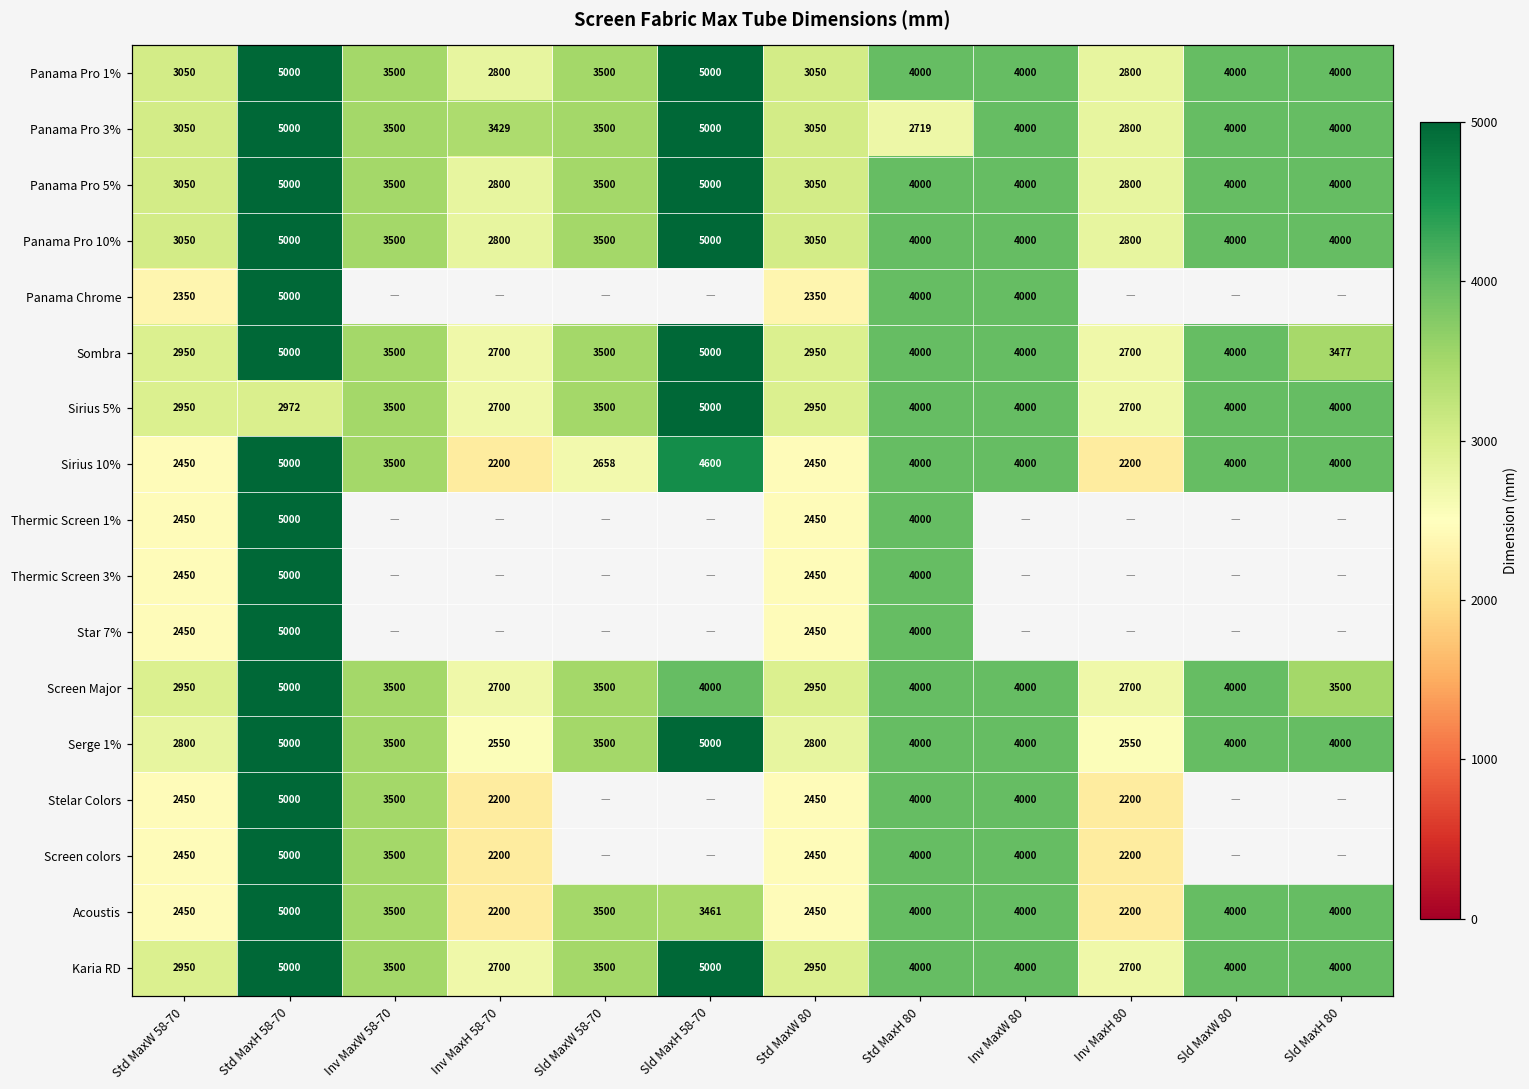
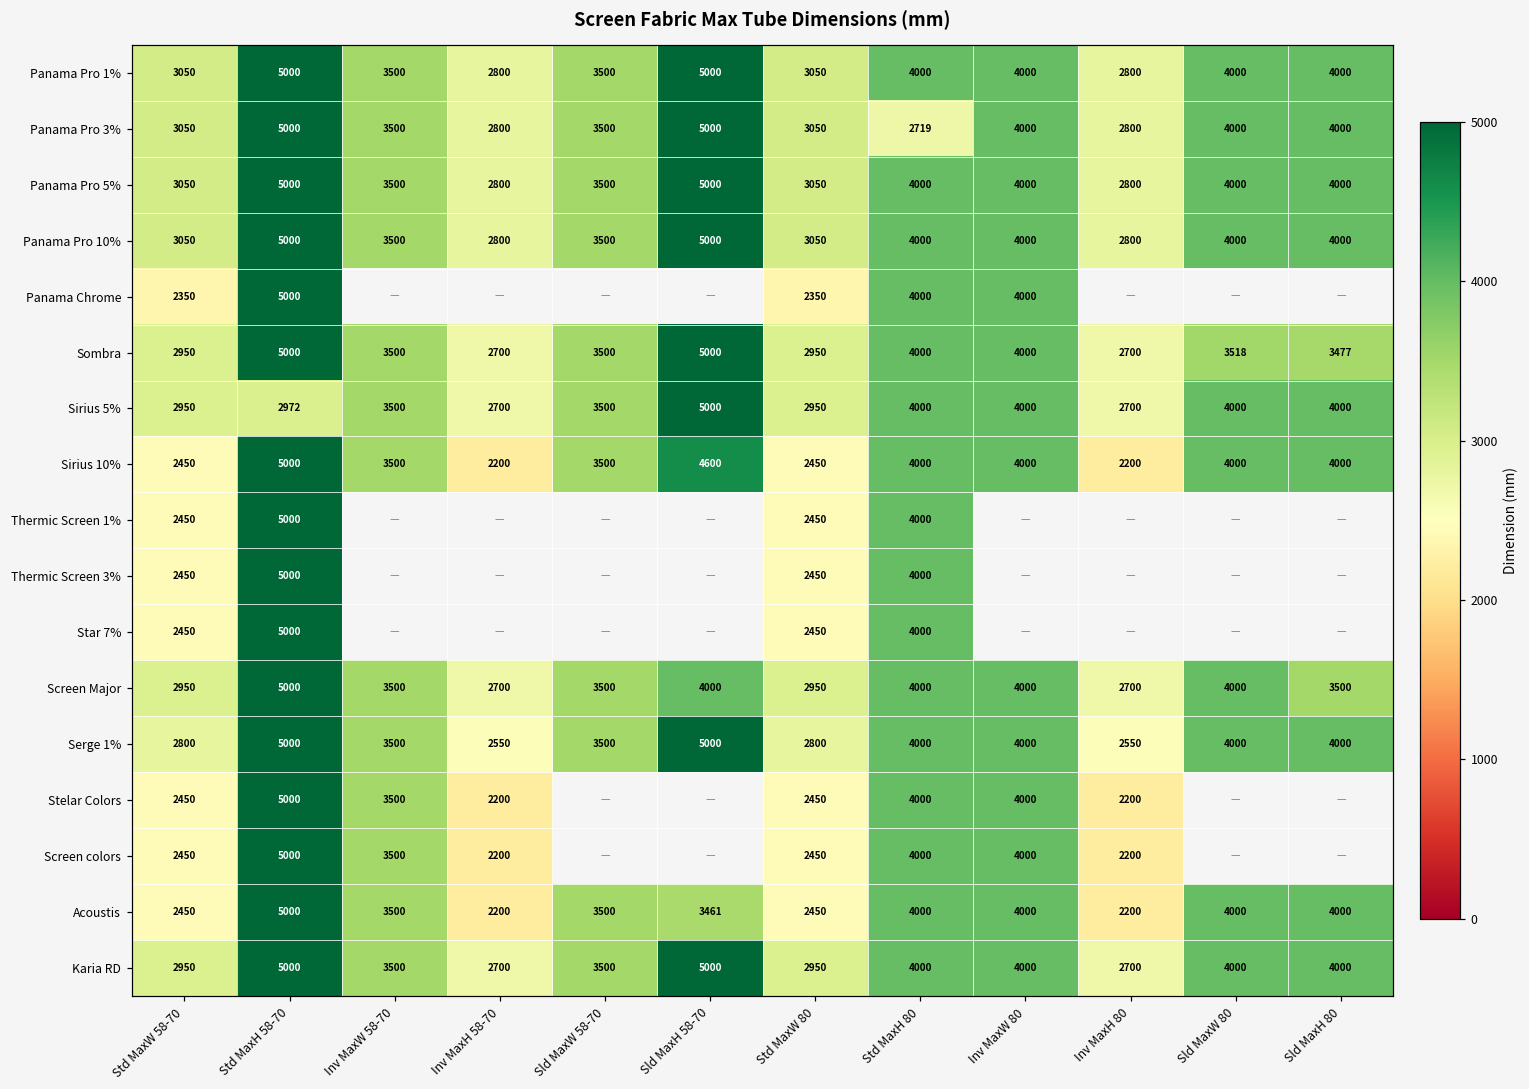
Panama Pro 3%, Inv MaxH 58-70: 3429 -> 2800
Sombra, Sld MaxW 80: 4000 -> 3518
Sirius 10%, Sld MaxW 58-70: 2658 -> 3500
